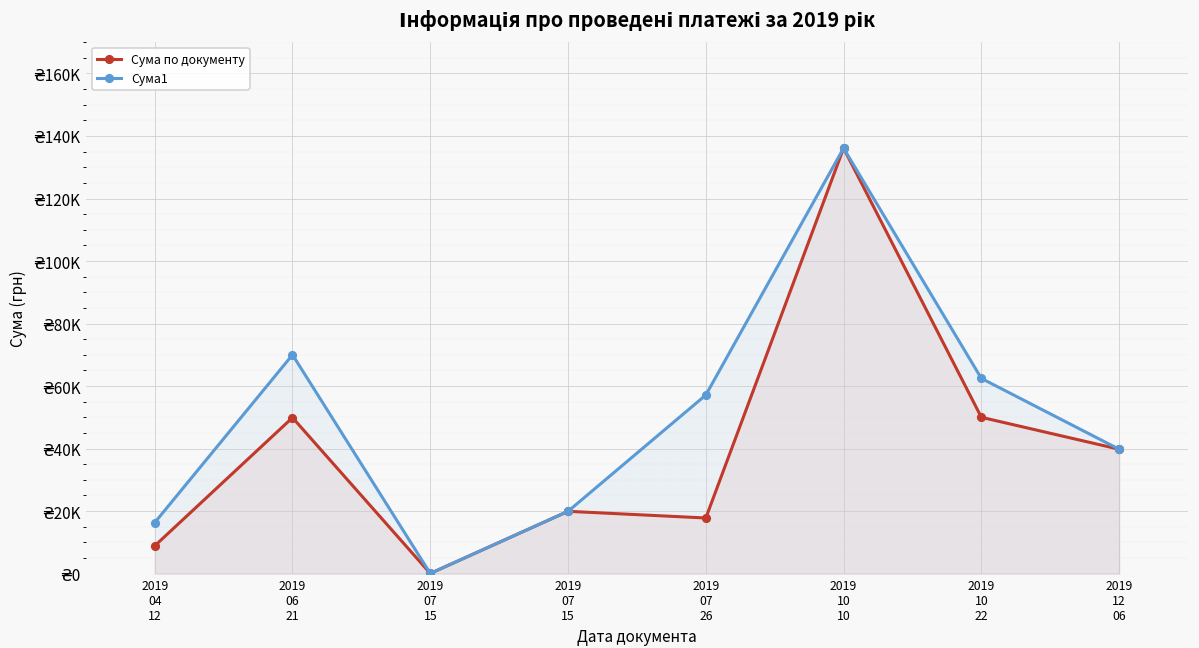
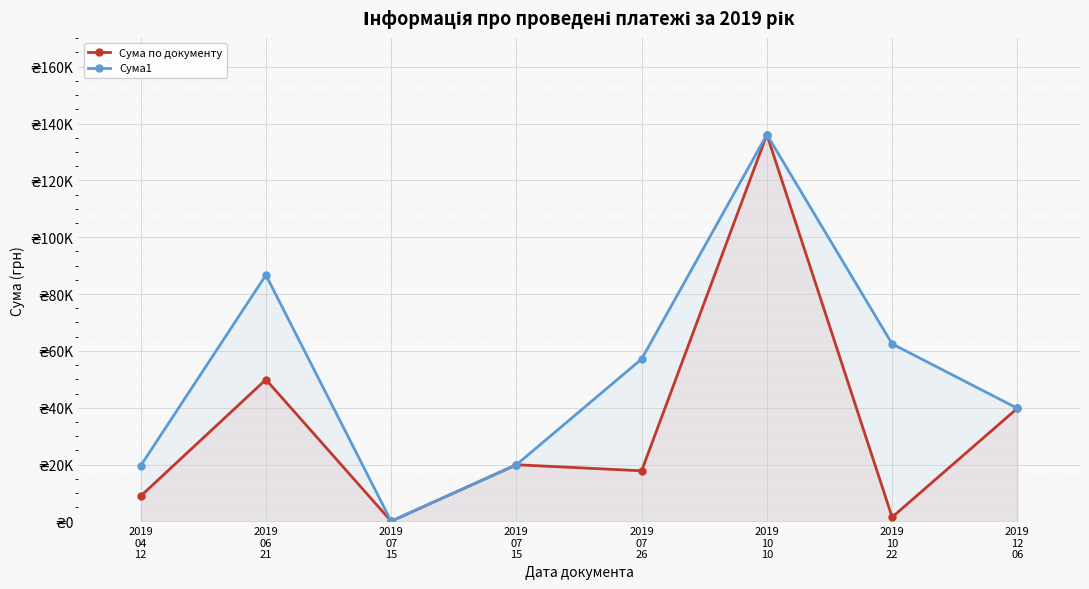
Сума1, 2019 04 12: ₴16000 -> ₴20000
Сума1, 2019 06 21: ₴70000 -> ₴87000
Сума по документу, 2019 10 22: ₴50000 -> ₴1000
